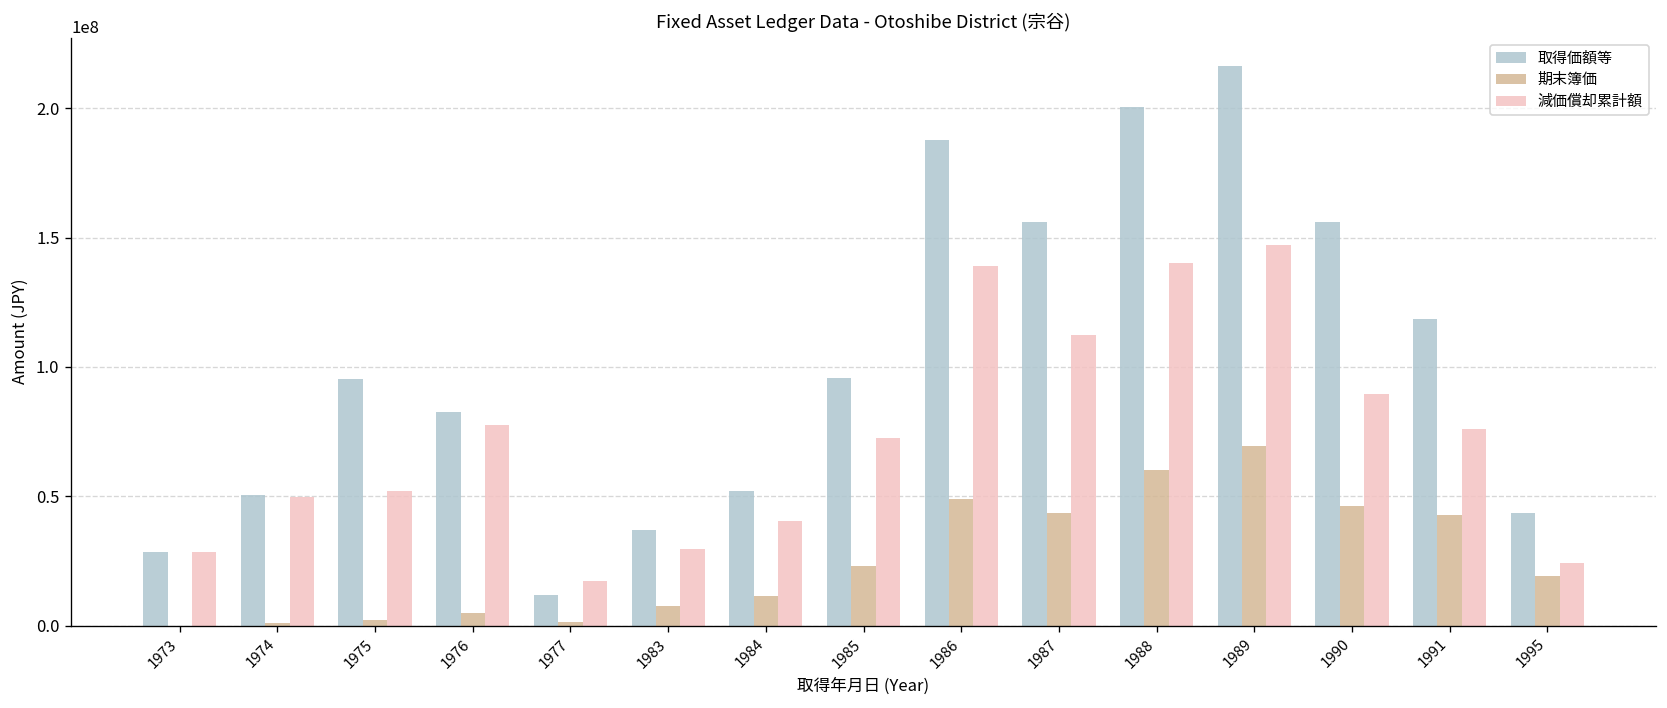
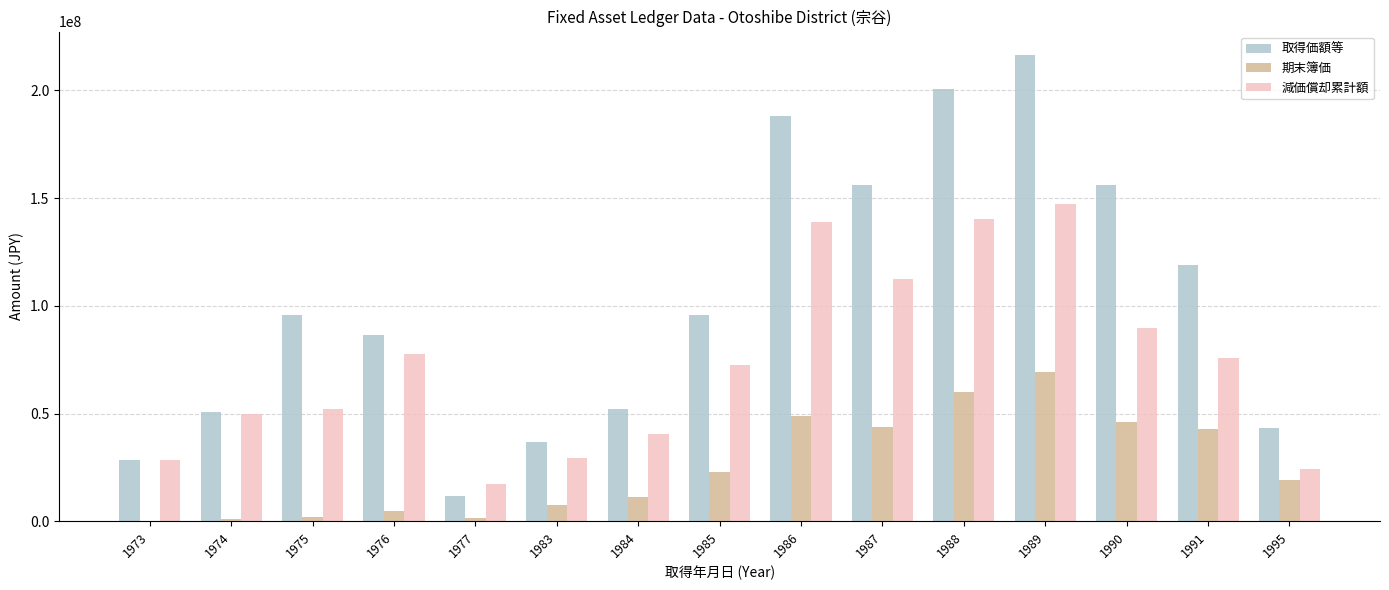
取得価額等, 1976: 83000000 -> 86000000
